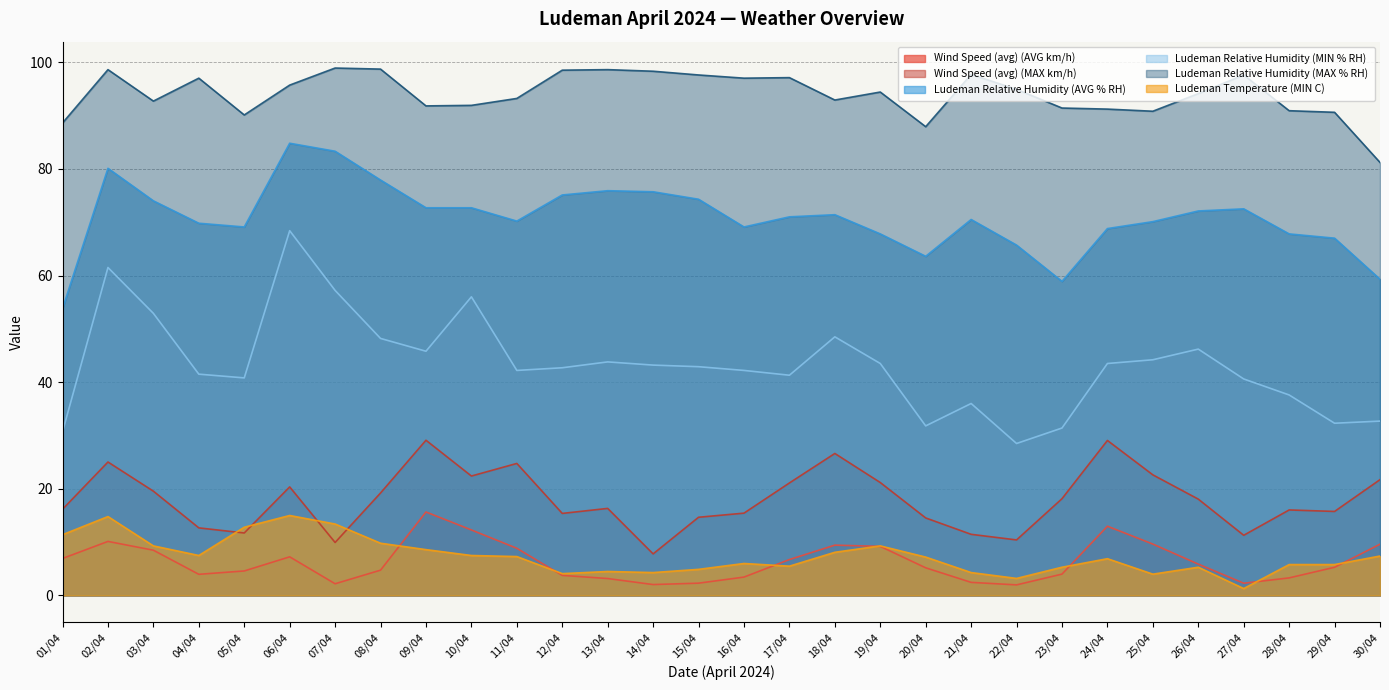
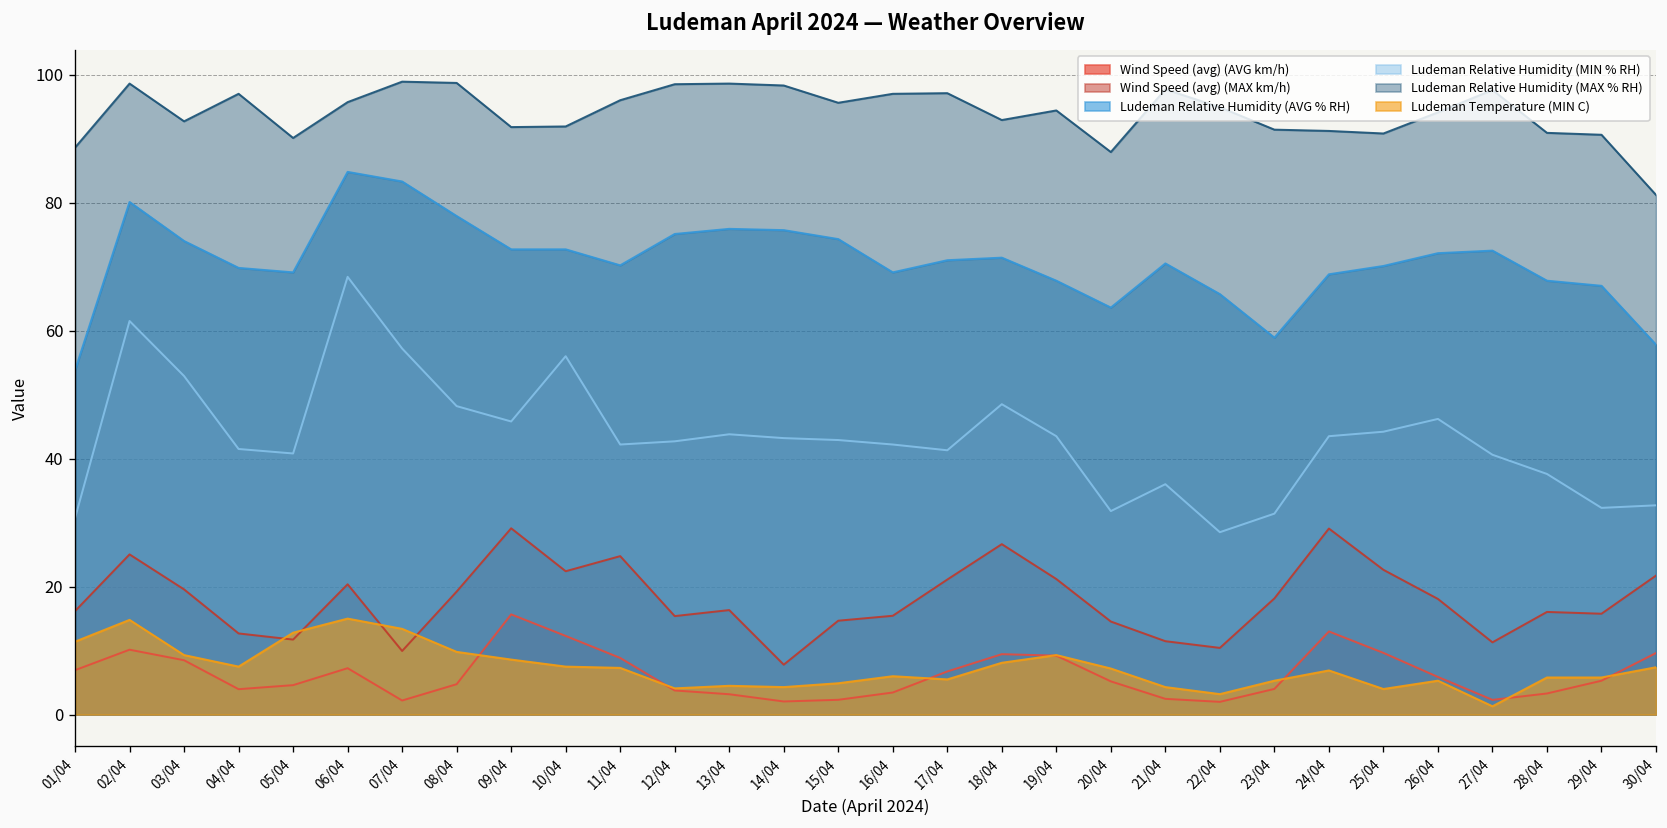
Ludeman Relative Humidity (MAX % RH), 11/04: 93 -> 96
Ludeman Relative Humidity (MAX % RH), 15/04: 98 -> 96
Ludeman Relative Humidity (AVG % RH), 30/04: 59 -> 58
